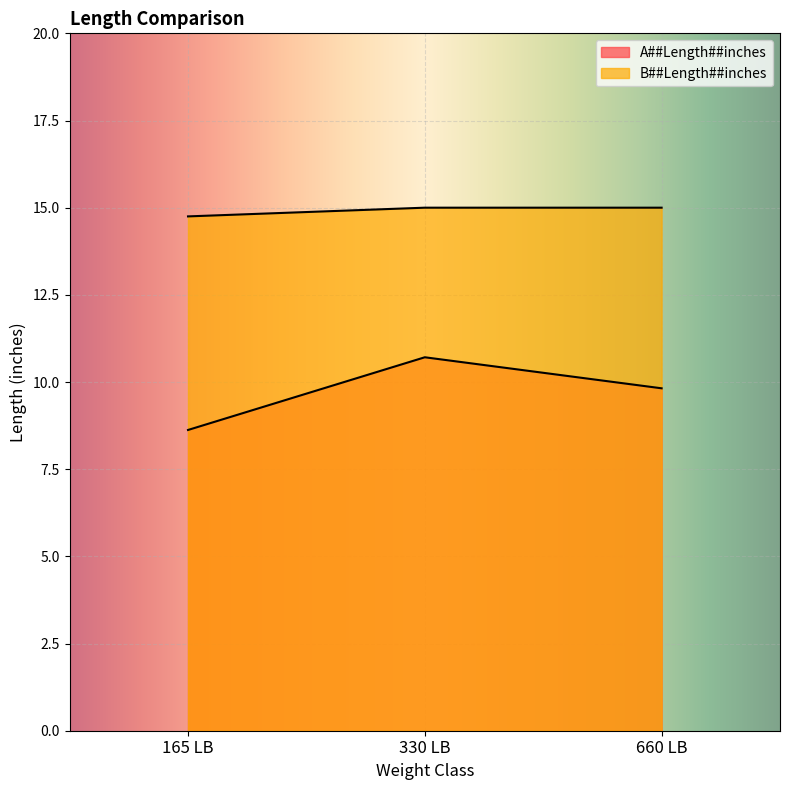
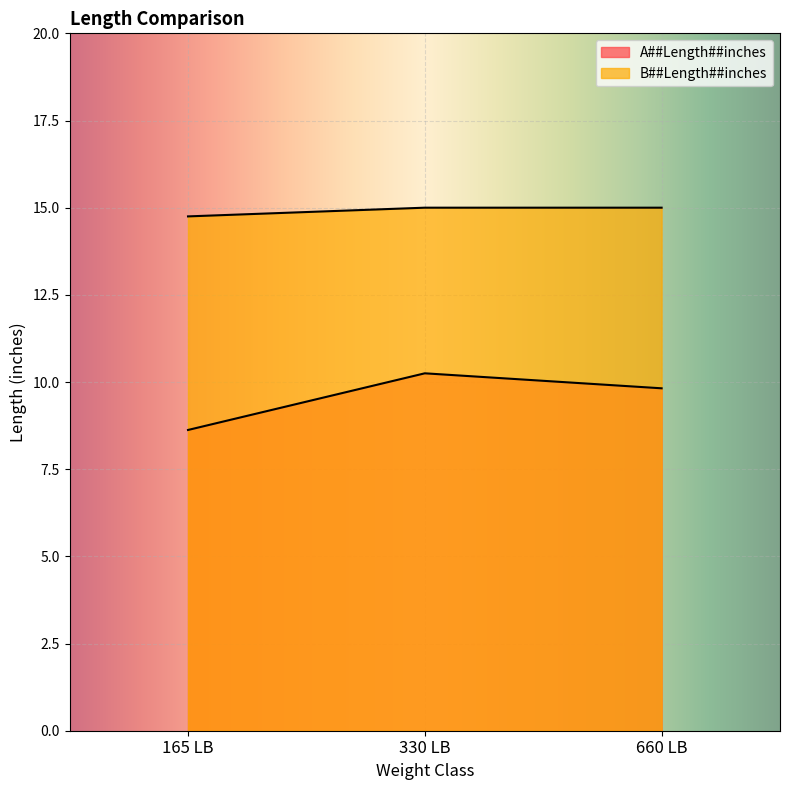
A##Length##inches, 330 LB: 10.7 -> 10.3
